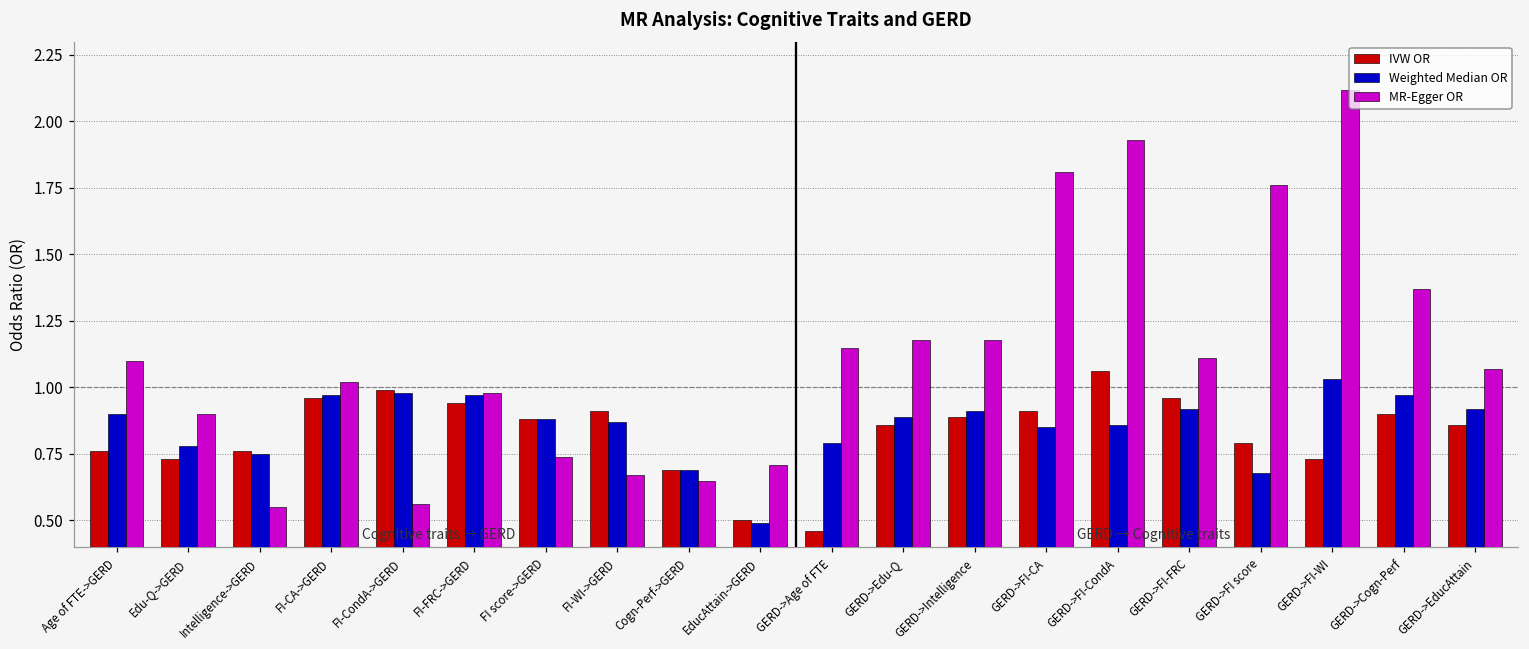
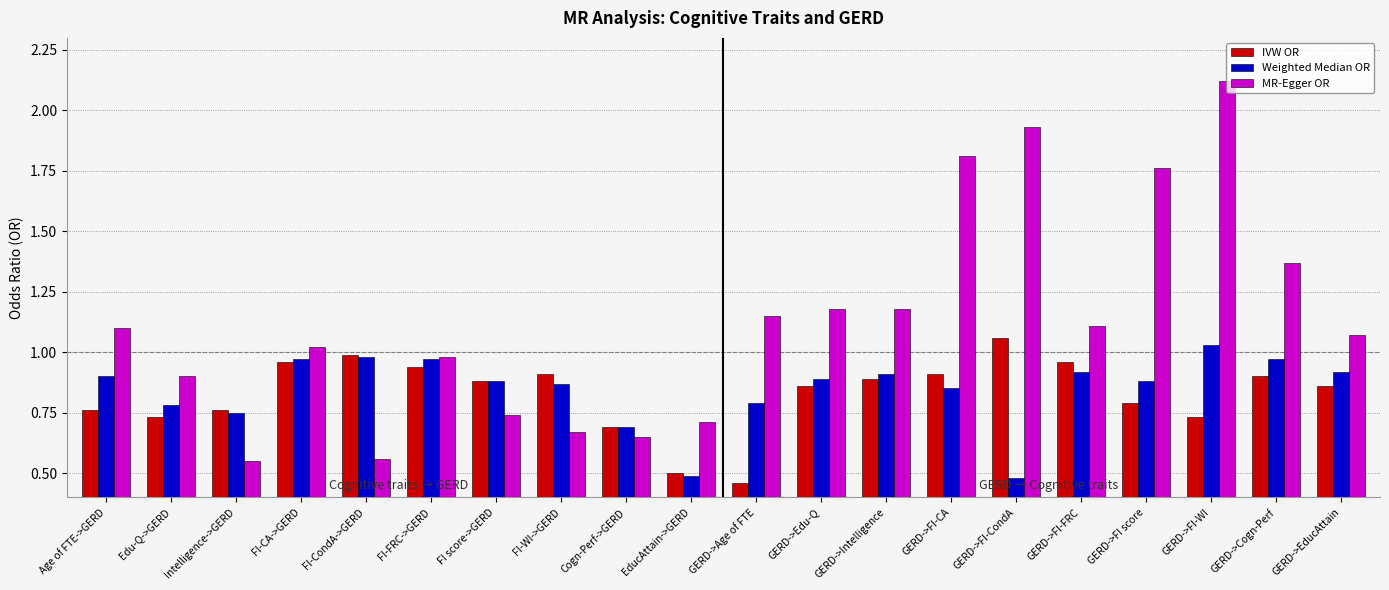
Weighted Median OR, GERD->FI-CondA: 0.86 -> 0.48
Weighted Median OR, GERD->FI score: 0.68 -> 0.88
